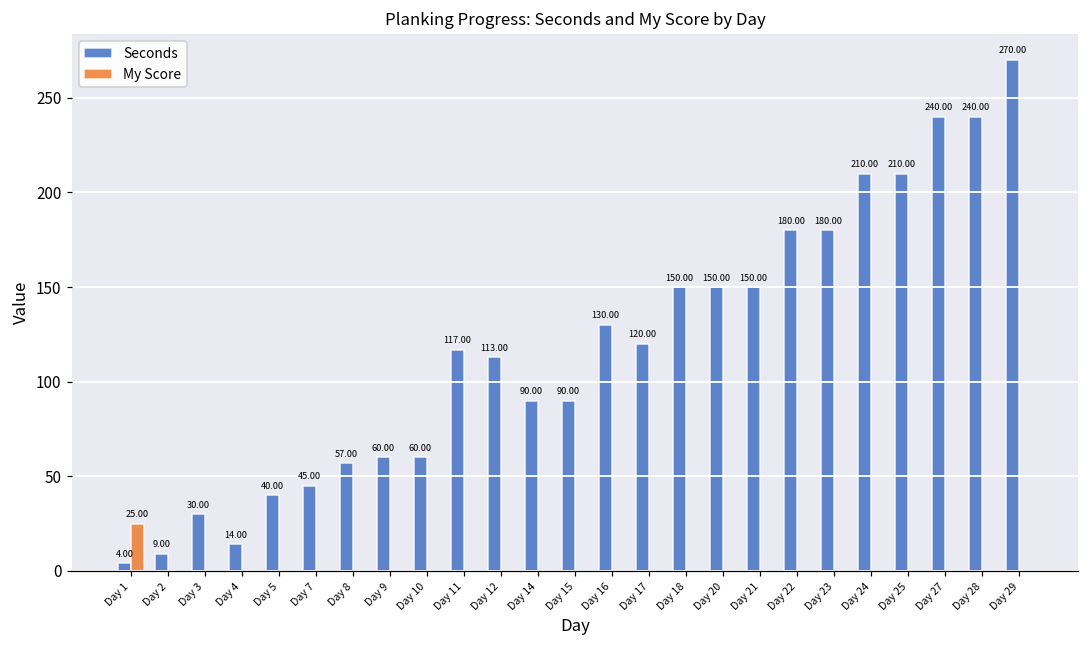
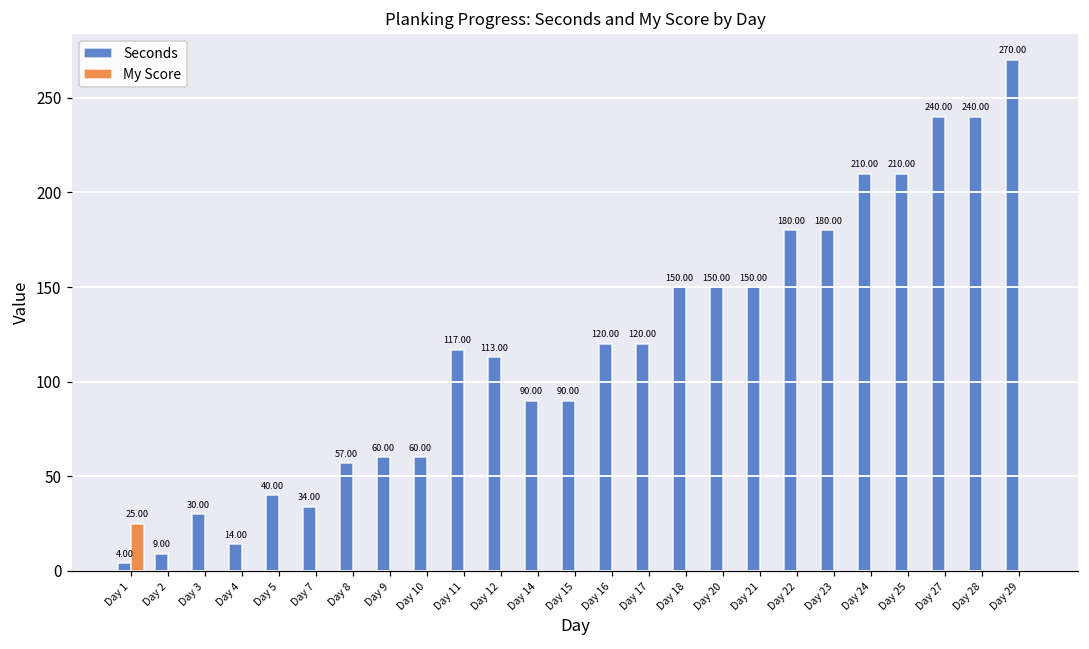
Seconds, Day 7: 45.00 -> 34.00
Seconds, Day 16: 130.00 -> 120.00
